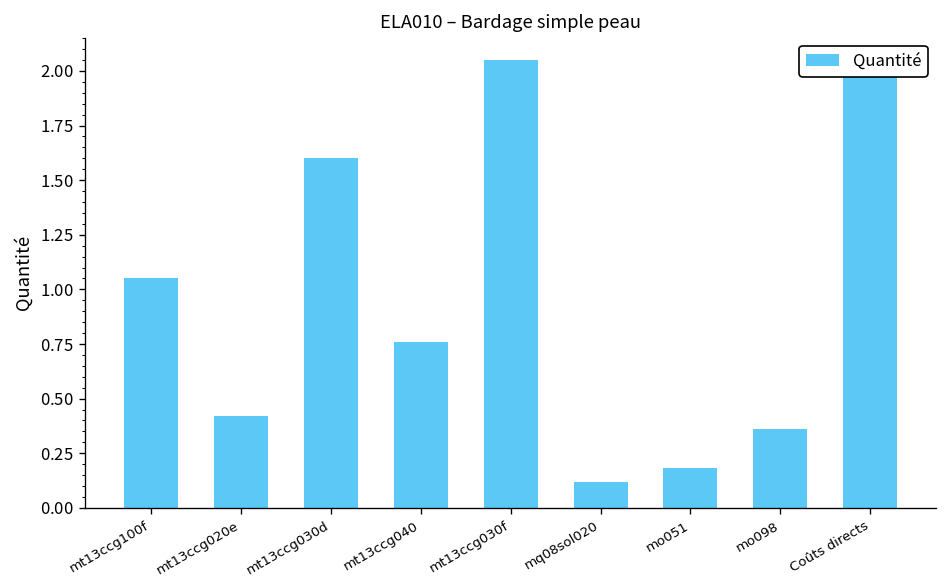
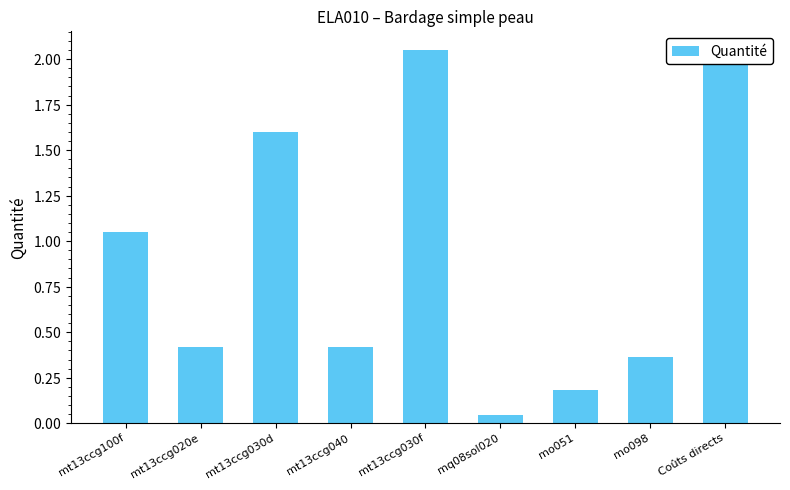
mt13ccg040: 0.76 -> 0.42
mq08sol020: 0.12 -> 0.05
